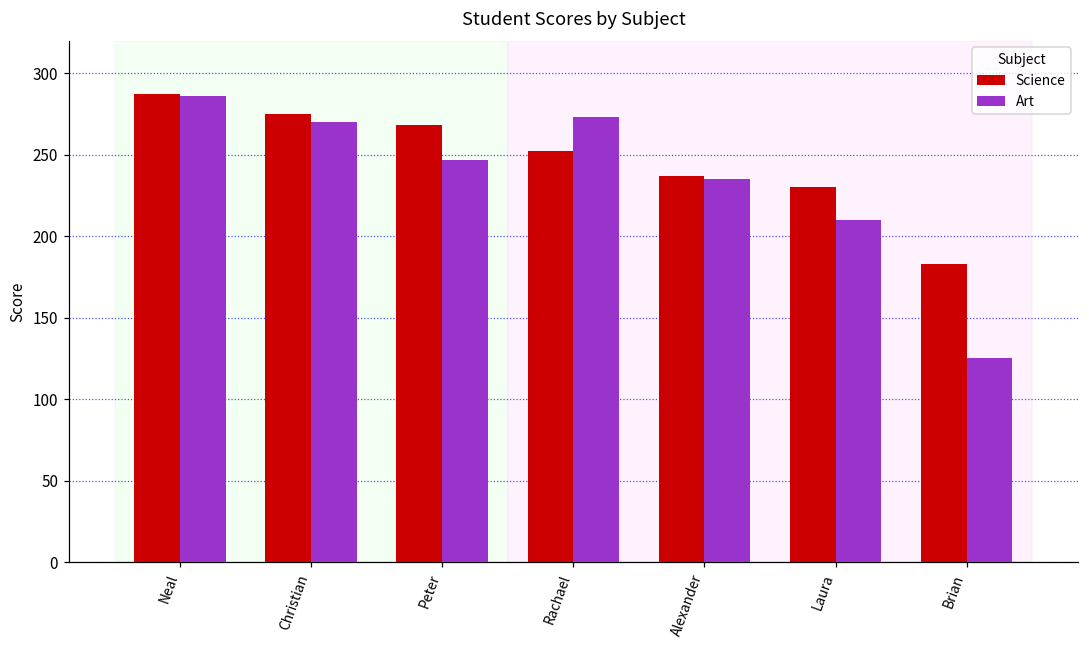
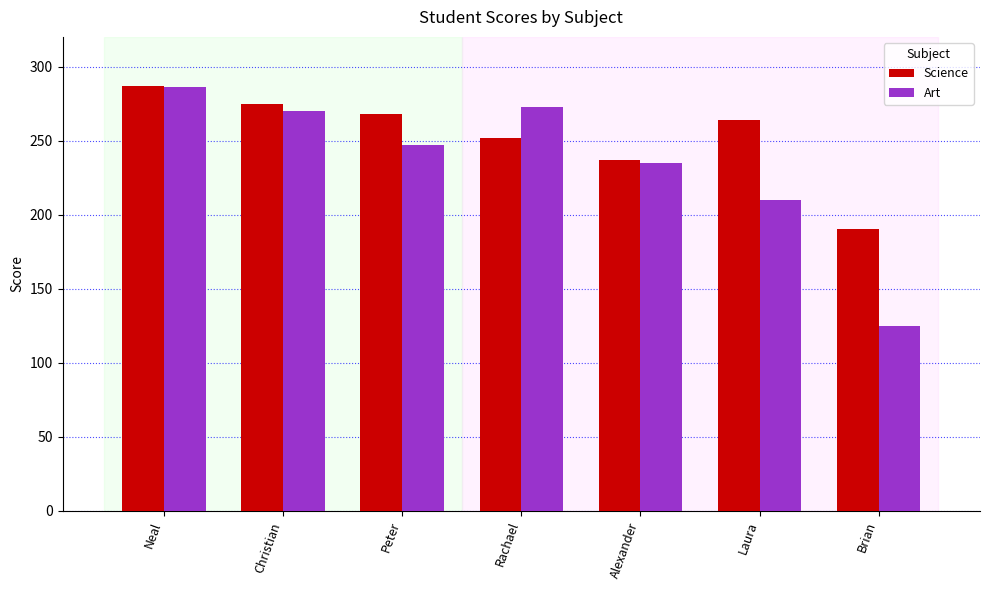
Science, Laura: 230 -> 264
Science, Brian: 183 -> 190
